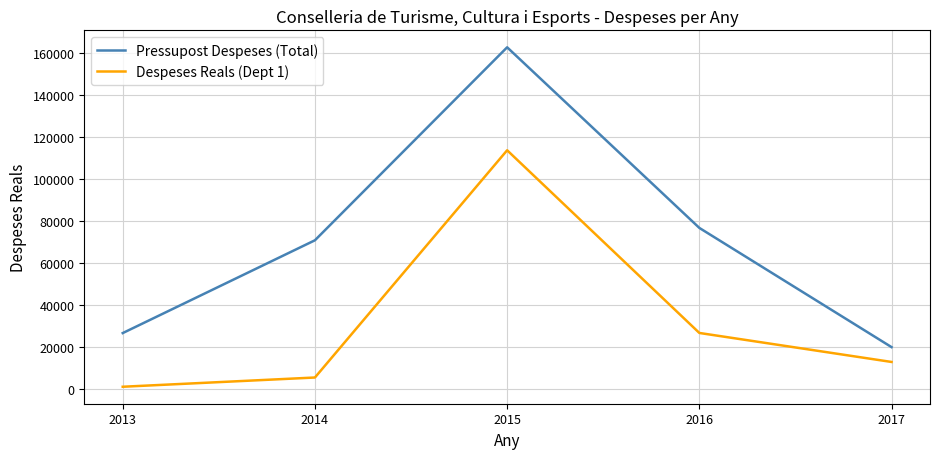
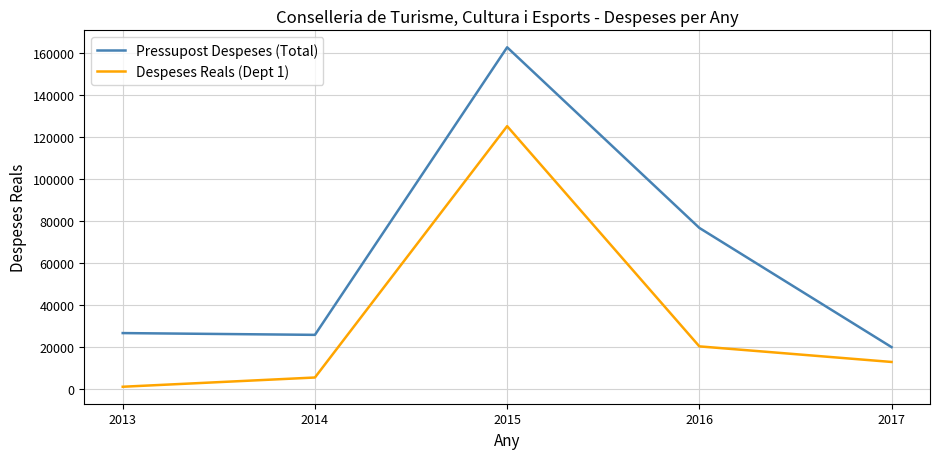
Pressupost Despeses (Total), 2014: 71000 -> 26000
Despeses Reals (Dept 1), 2015: 114000 -> 125000
Despeses Reals (Dept 1), 2016: 27000 -> 20000
